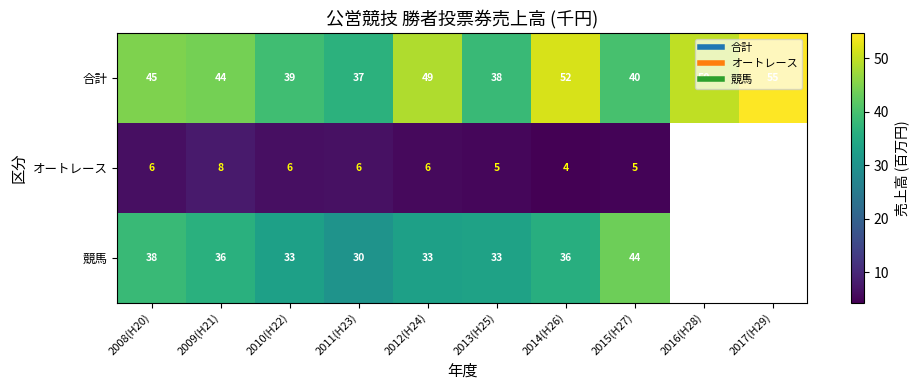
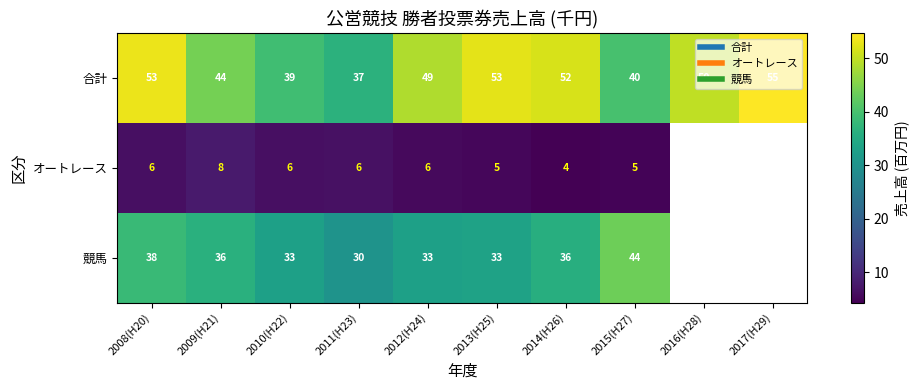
合計, 2008(H20): 45 -> 53
合計, 2013(H25): 38 -> 53
